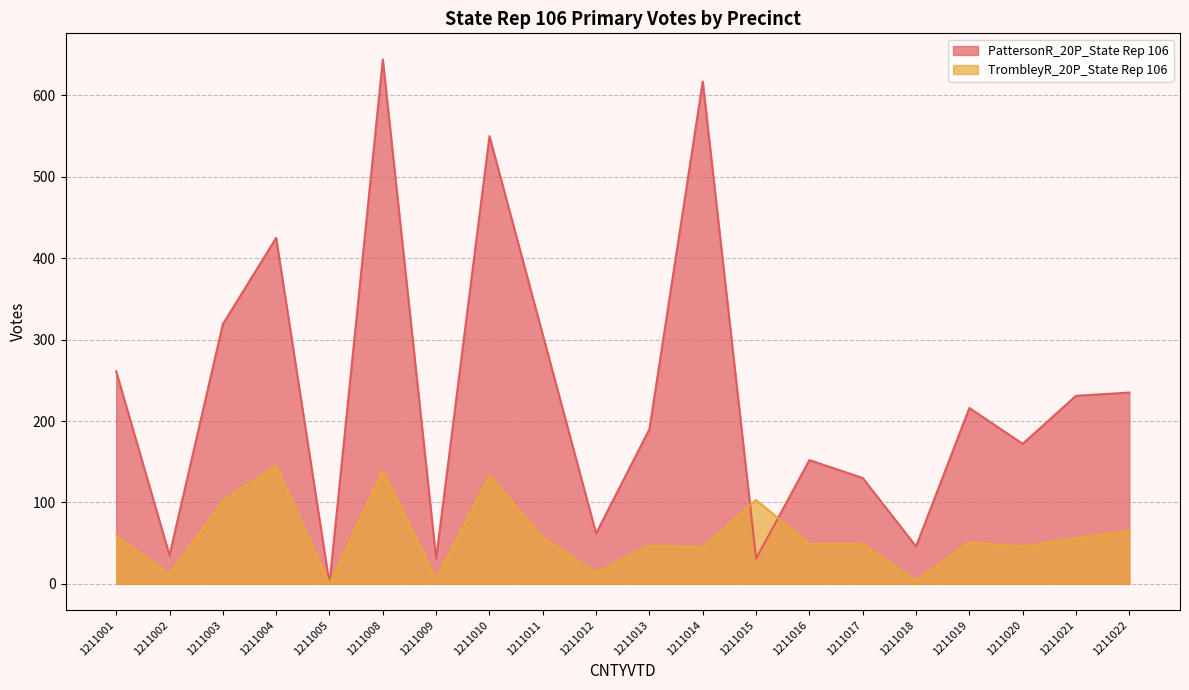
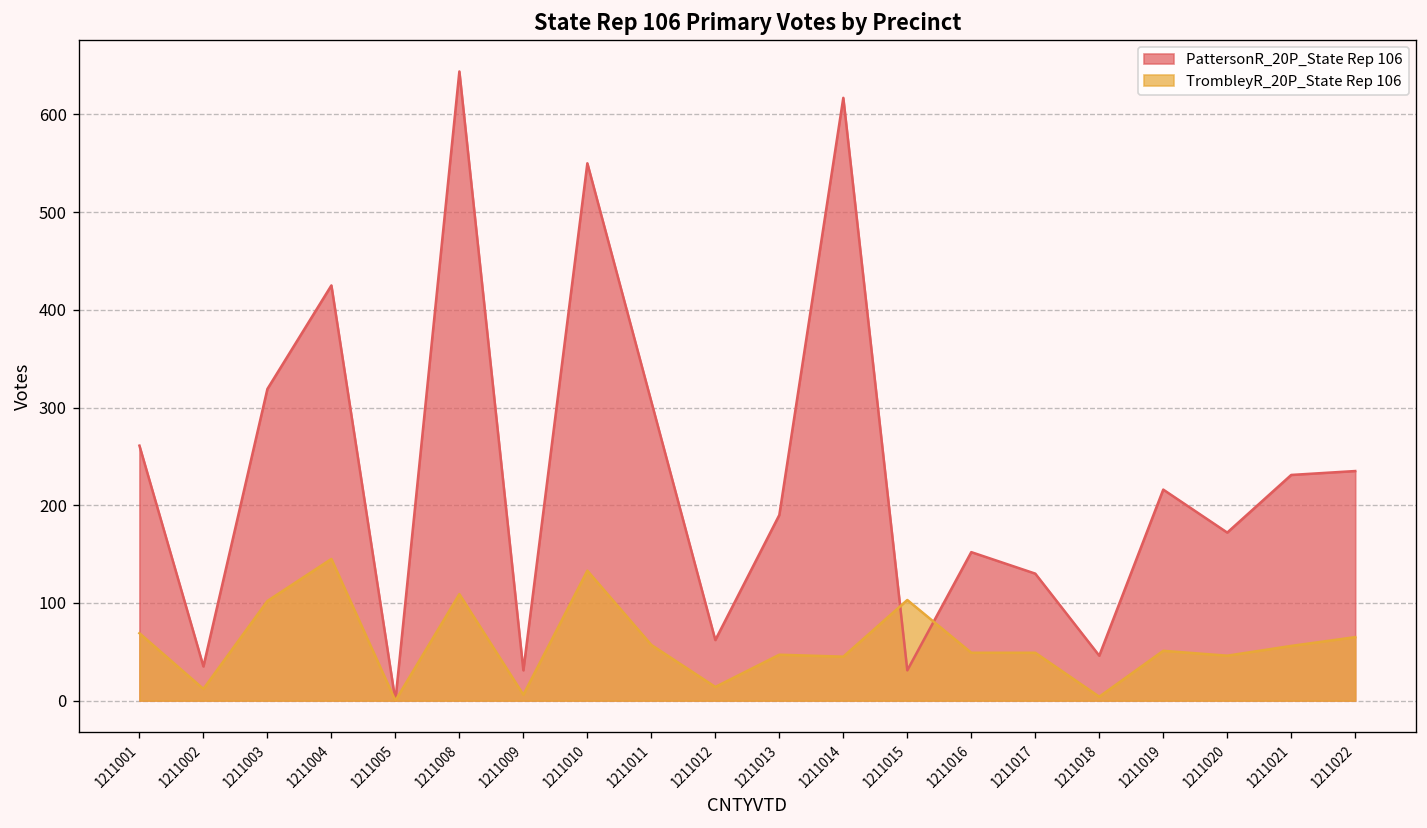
TrombleyR_20P_State Rep 106, 1211001: 60 -> 70
TrombleyR_20P_State Rep 106, 1211008: 140 -> 110
